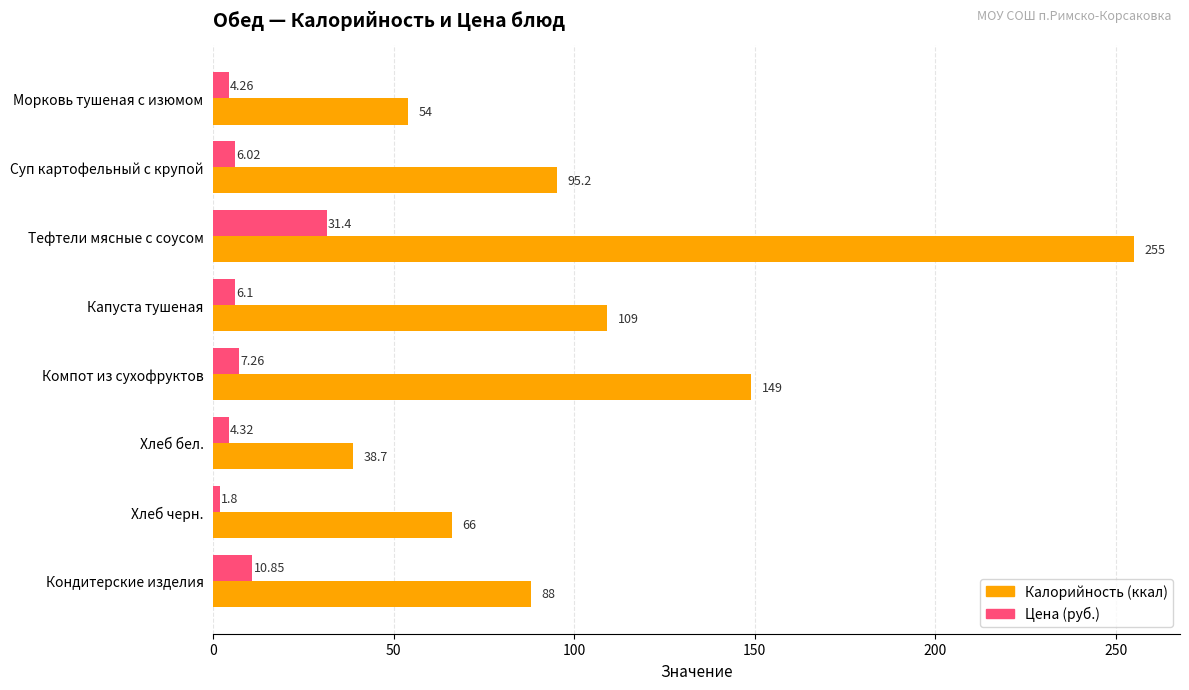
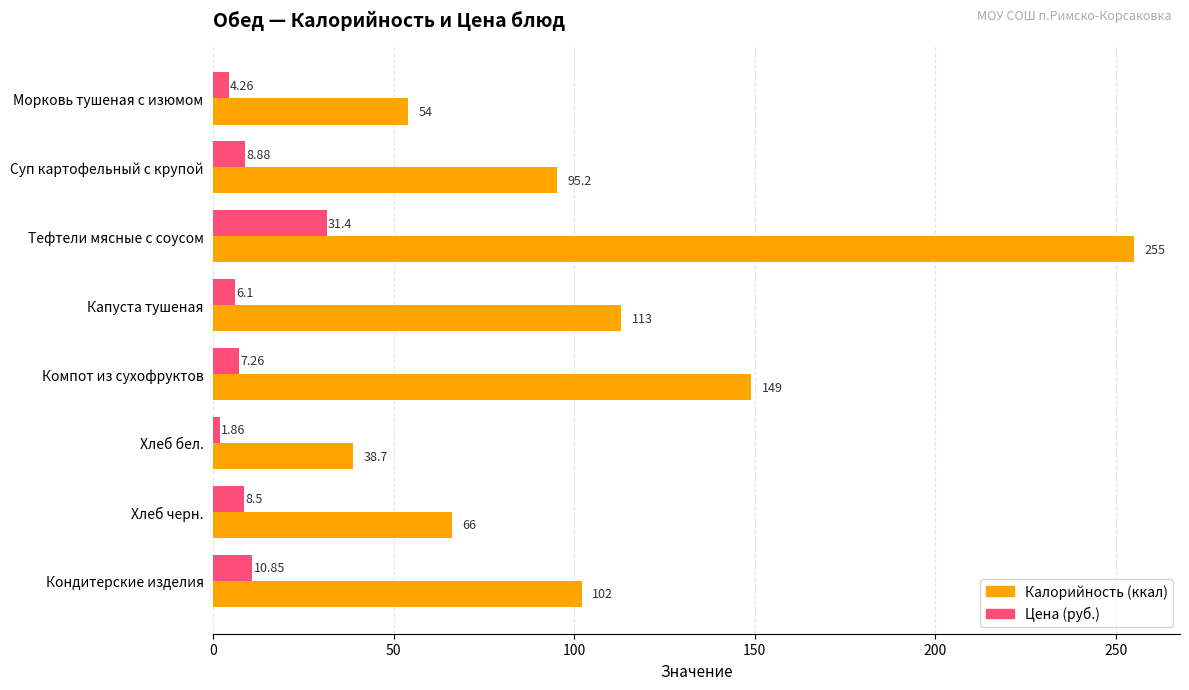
Цена (руб.), Суп картофельный с крупой: 6.02 -> 8.88
Калорийность (ккал), Капуста тушеная: 109 -> 113
Цена (руб.), Хлеб бел.: 4.32 -> 1.86
Цена (руб.), Хлеб черн.: 1.8 -> 8.5
Калорийность (ккал), Кондитерские изделия: 88 -> 102
